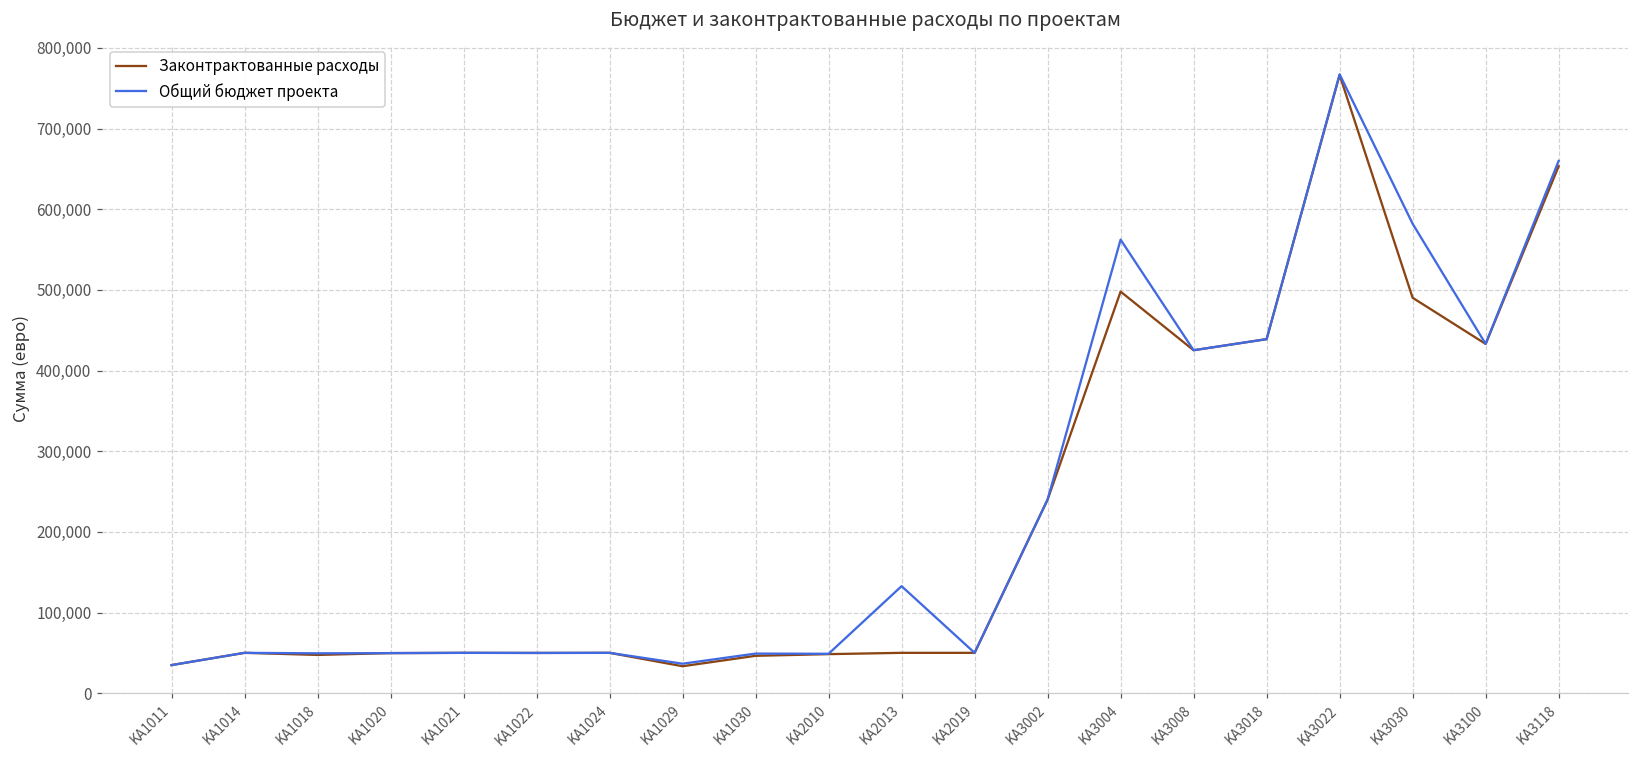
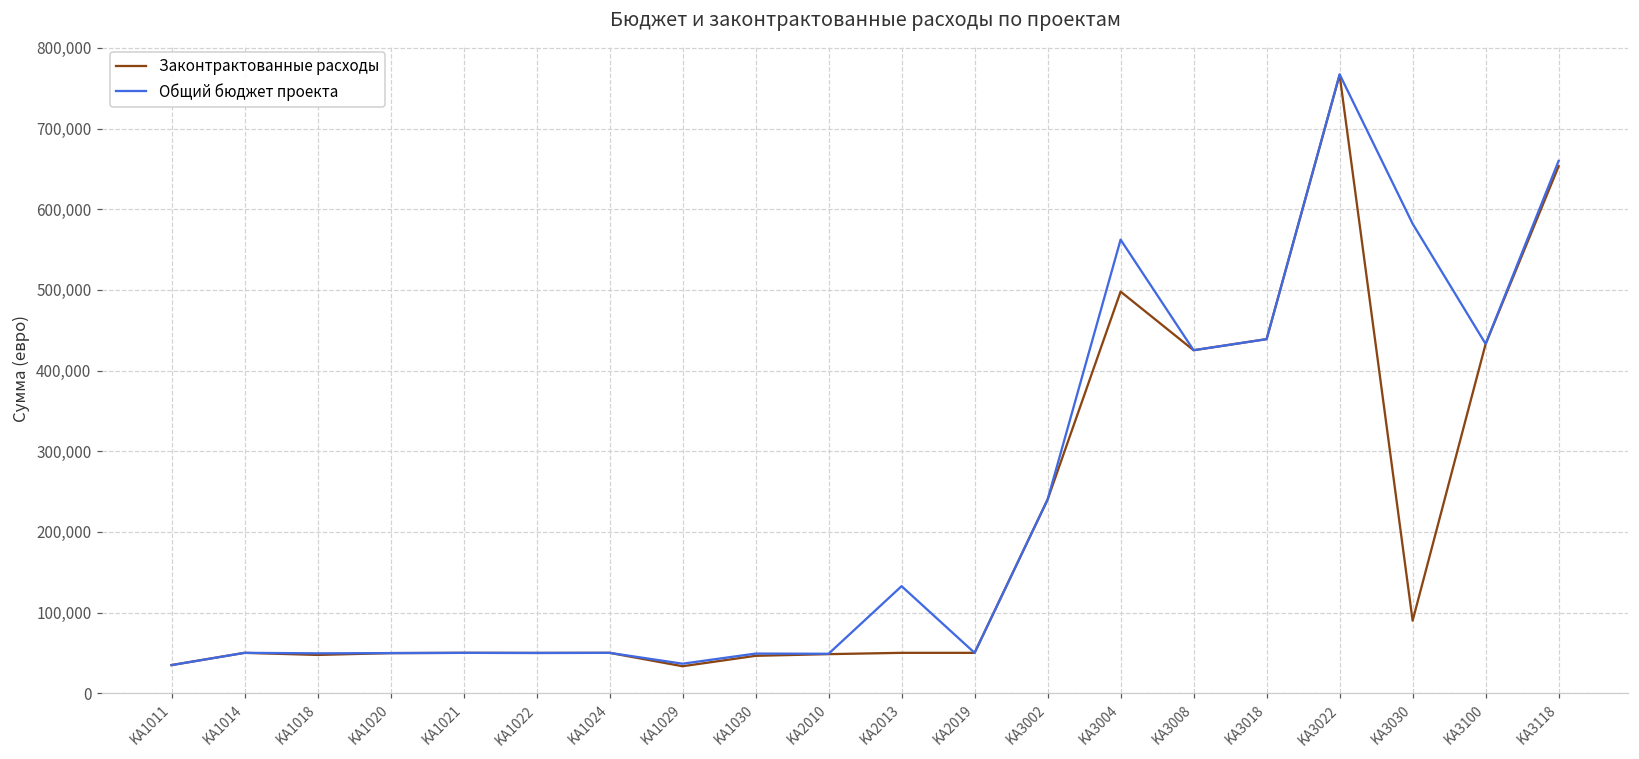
Законтрактованные расходы, KA3030: 490,000 -> 90,000
